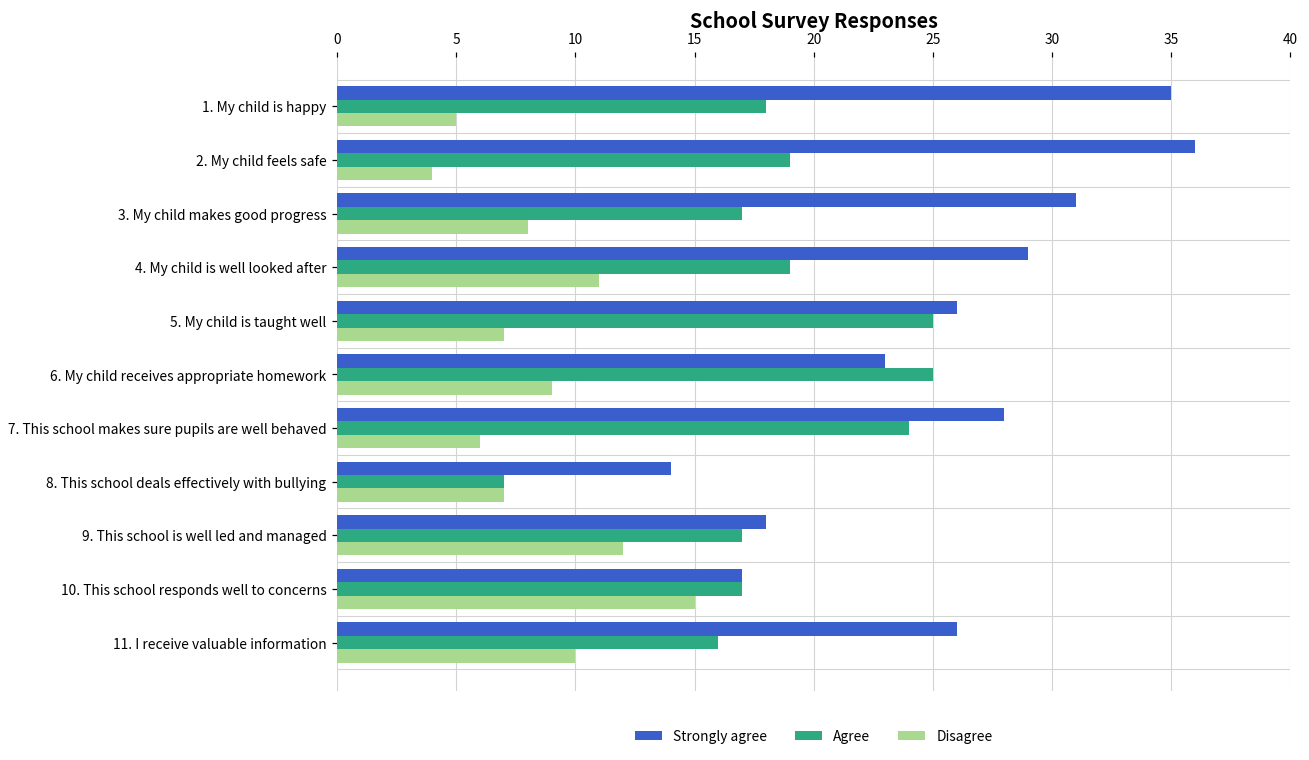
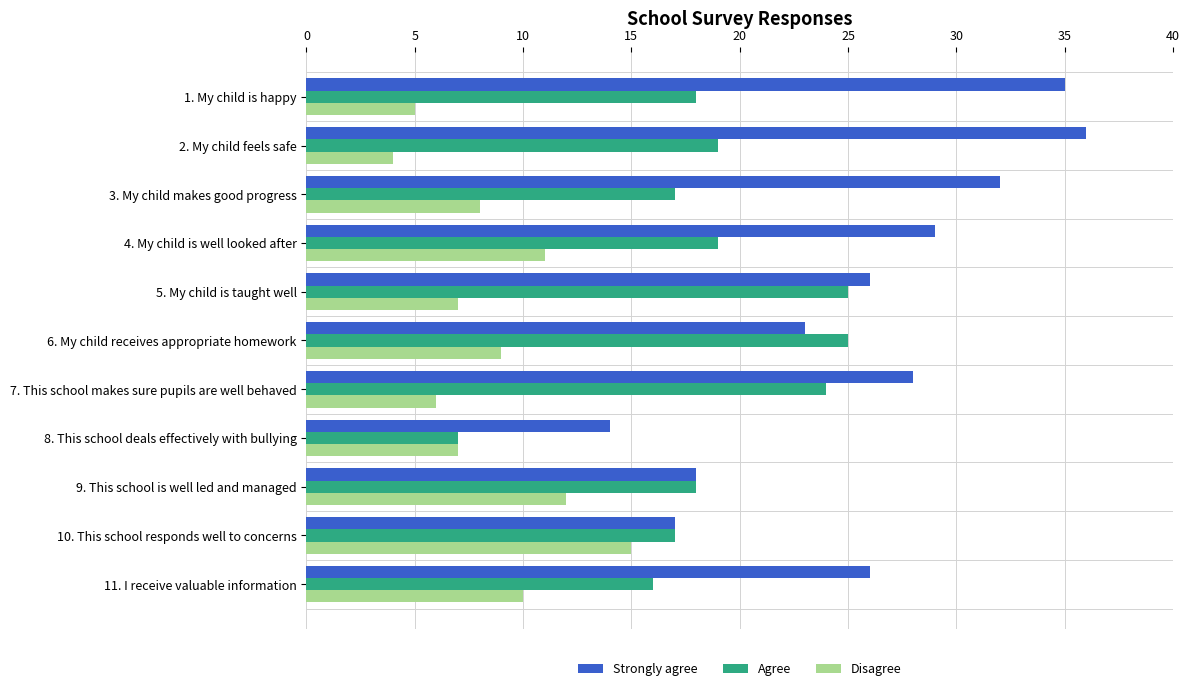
Strongly agree, 3. My child makes good progress: 31 -> 32
Agree, 9. This school is well led and managed: 17 -> 18
